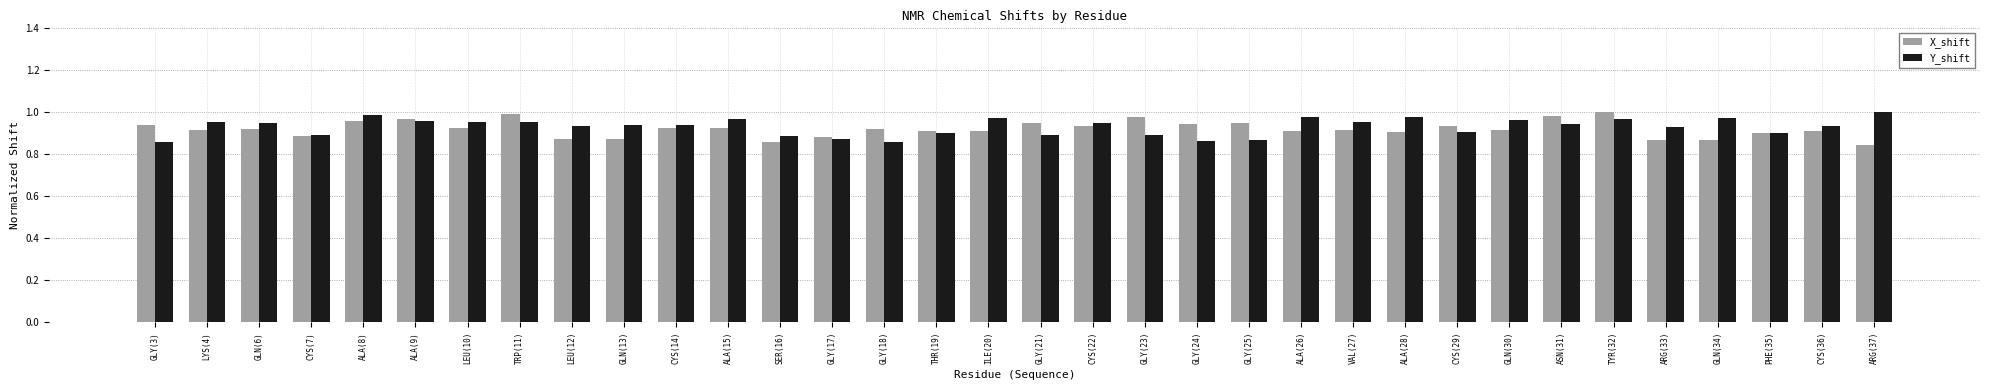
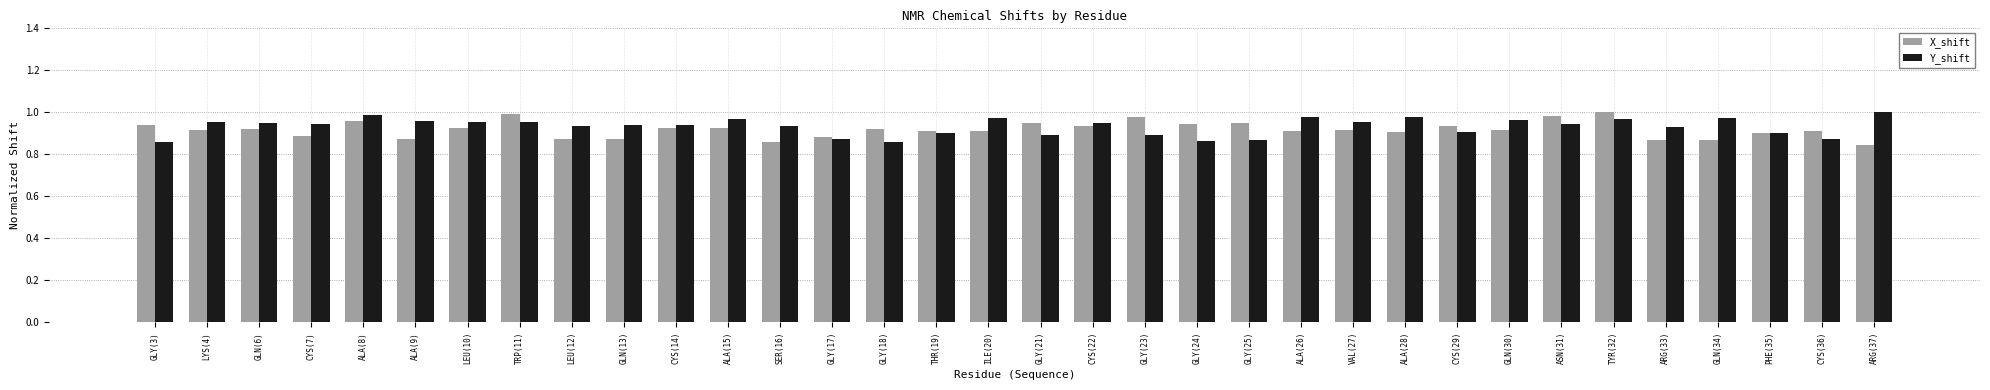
Y_shift, CYS(7): 0.89 -> 0.95
X_shift, ALA(9): 0.97 -> 0.87
Y_shift, SER(16): 0.89 -> 0.94
Y_shift, CYS(36): 0.93 -> 0.87
